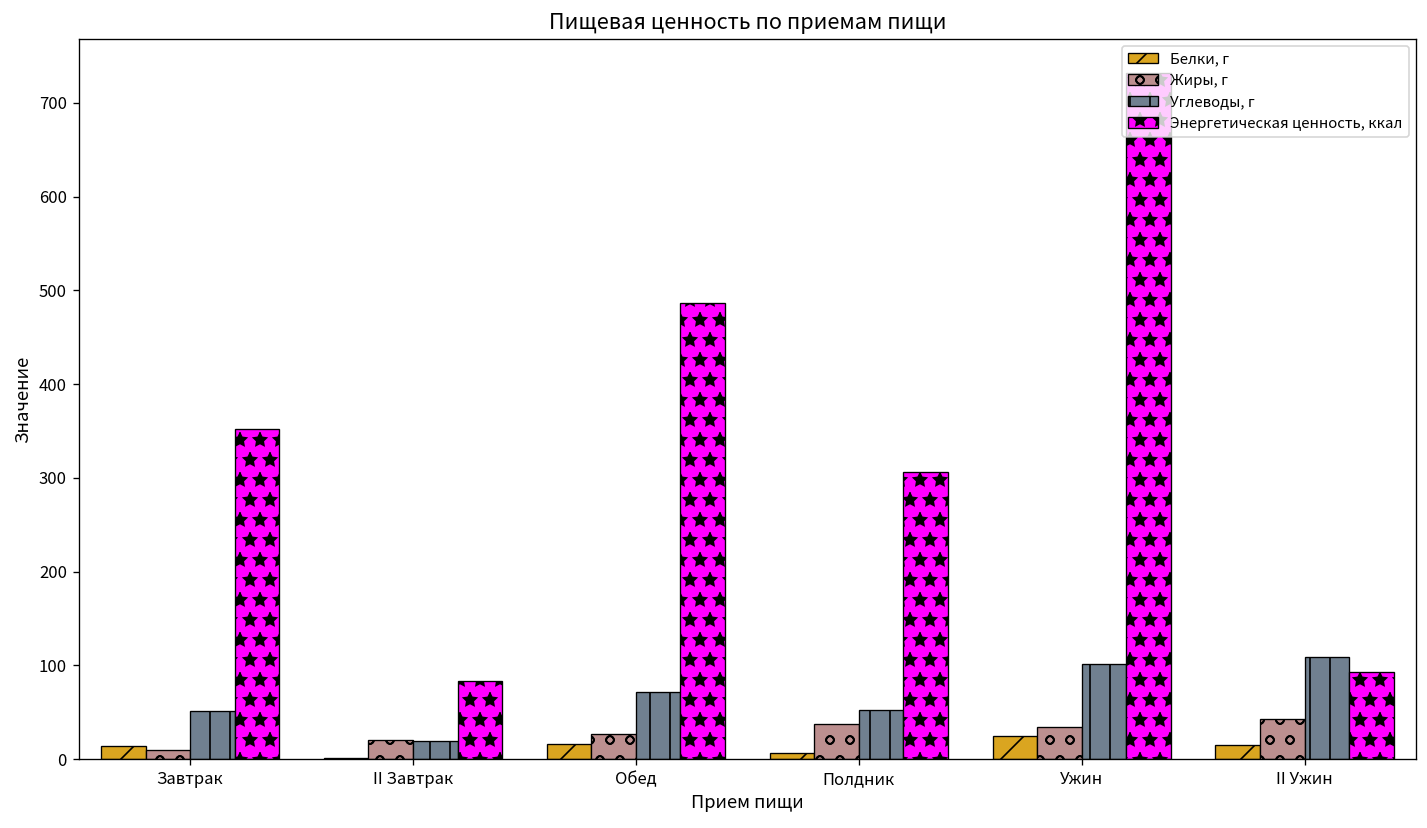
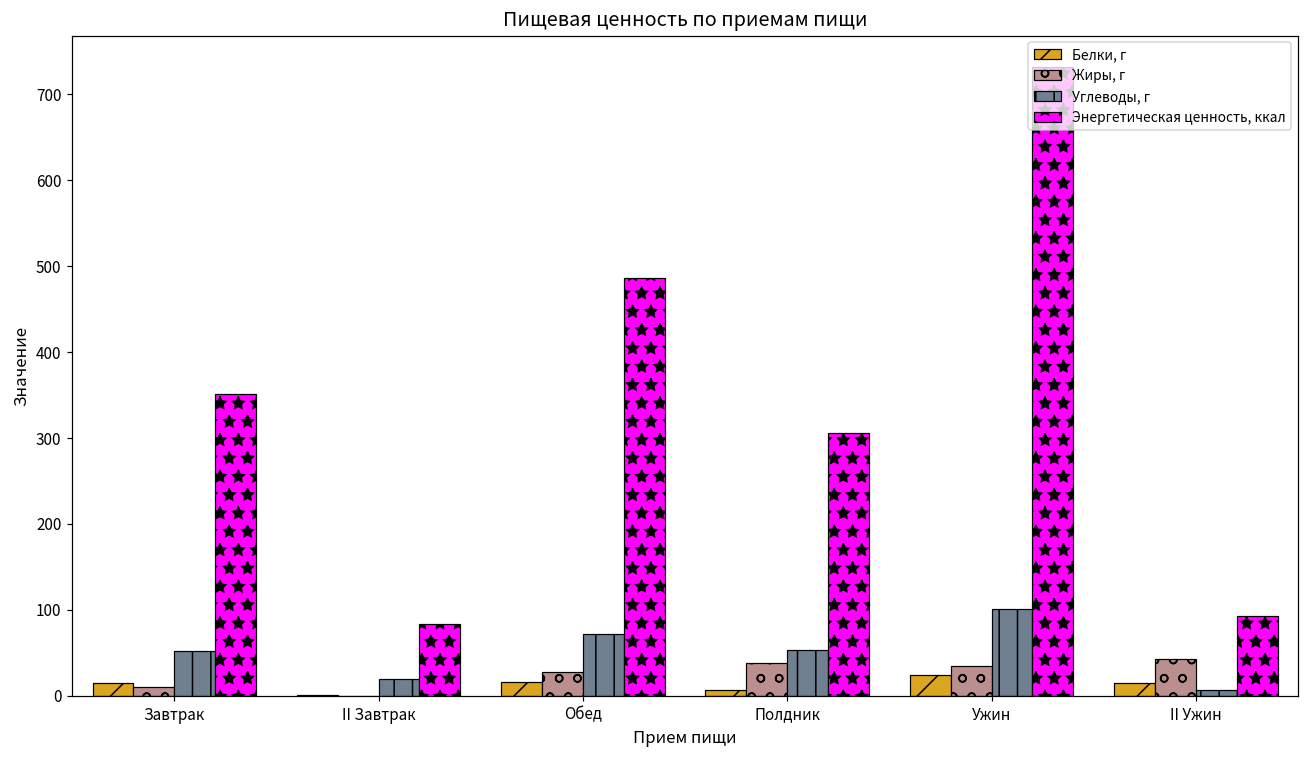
Жиры, г, II Завтрак: 20 -> 0
Углеводы, г, II Ужин: 110 -> 10
